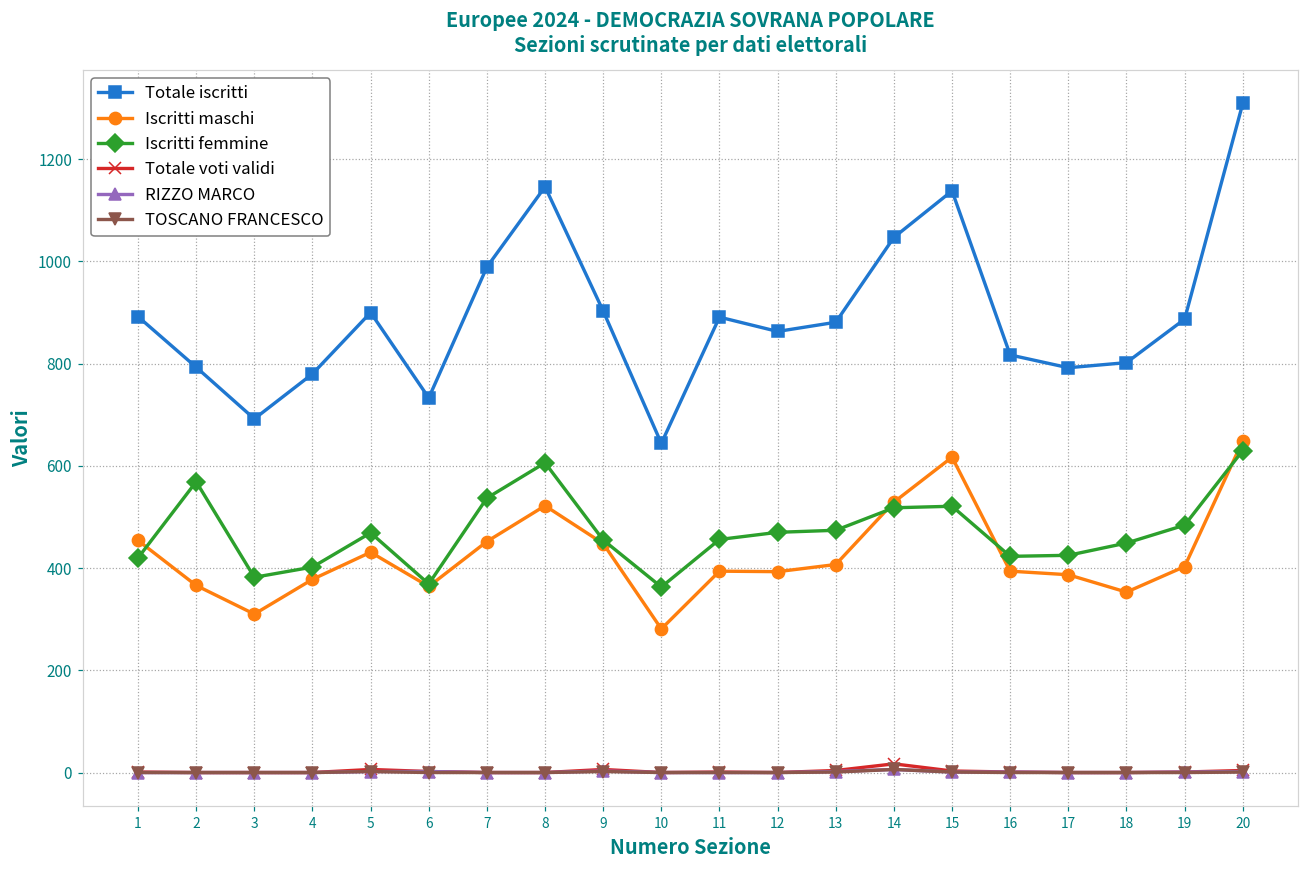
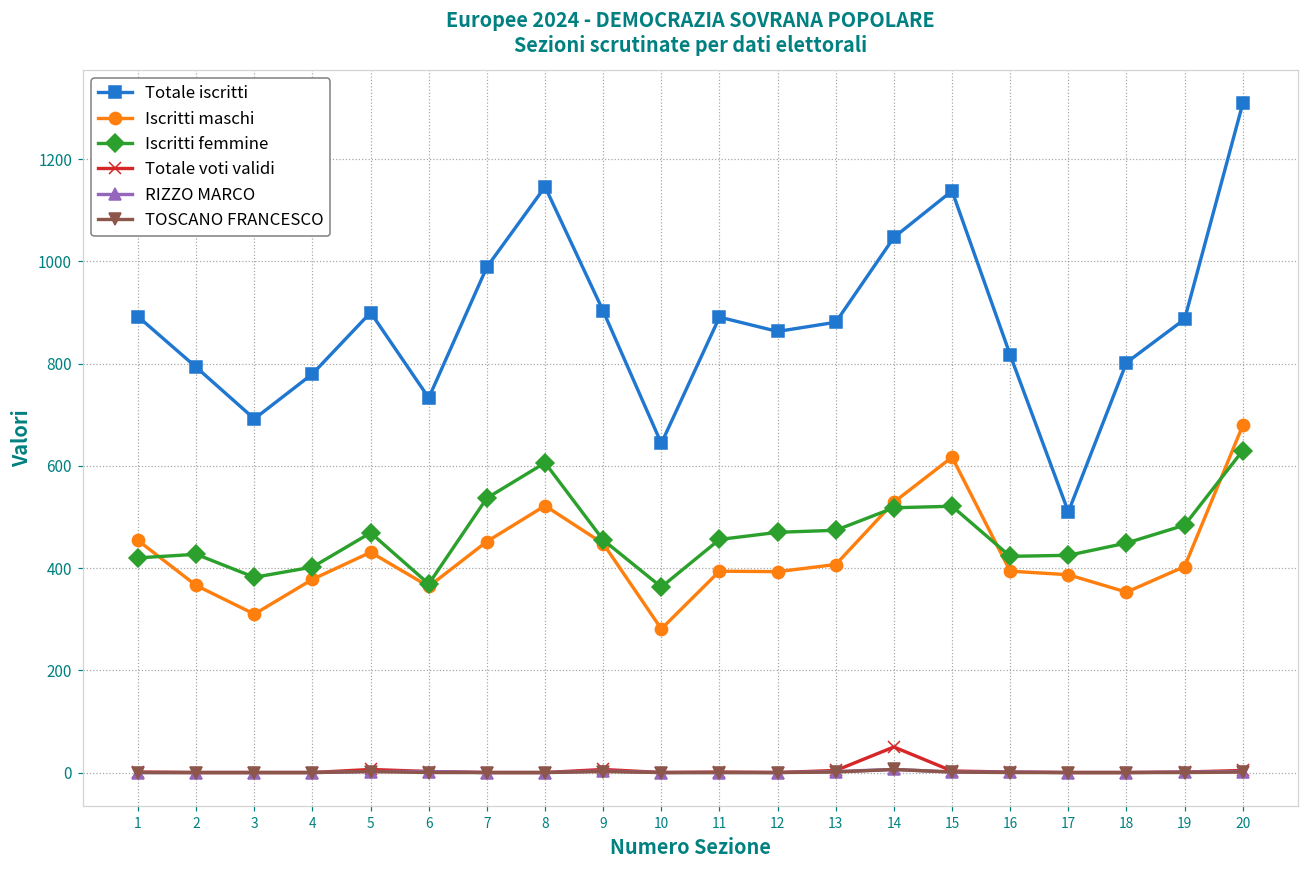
Iscritti femmine, 2: 570 -> 430
Totale voti validi, 14: 20 -> 50
Totale iscritti, 17: 790 -> 510
Iscritti maschi, 20: 650 -> 680
